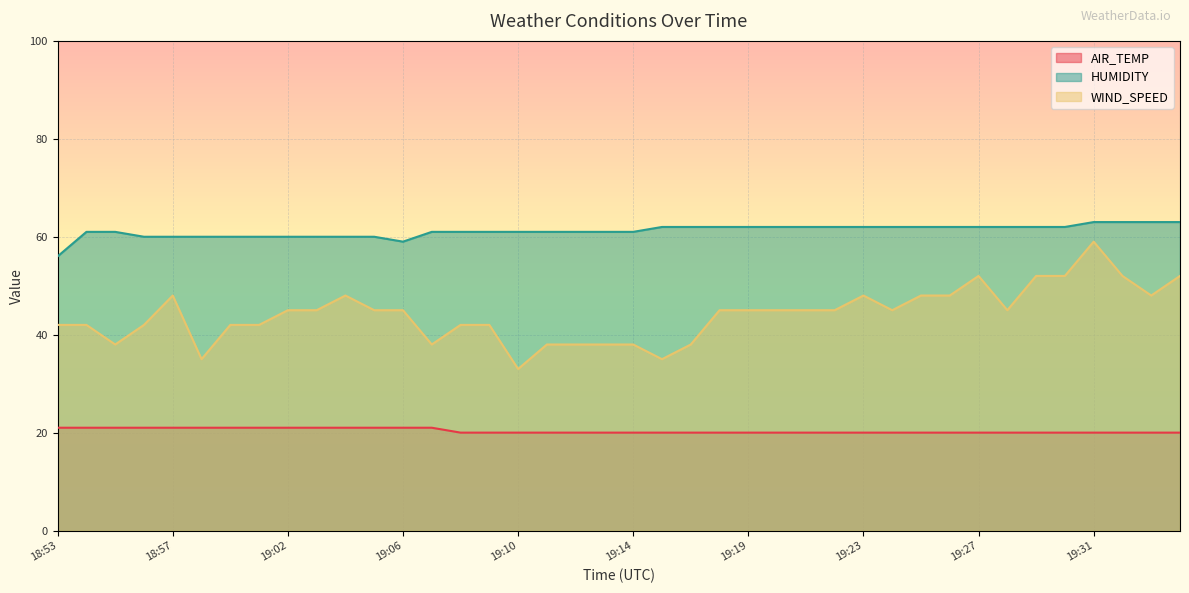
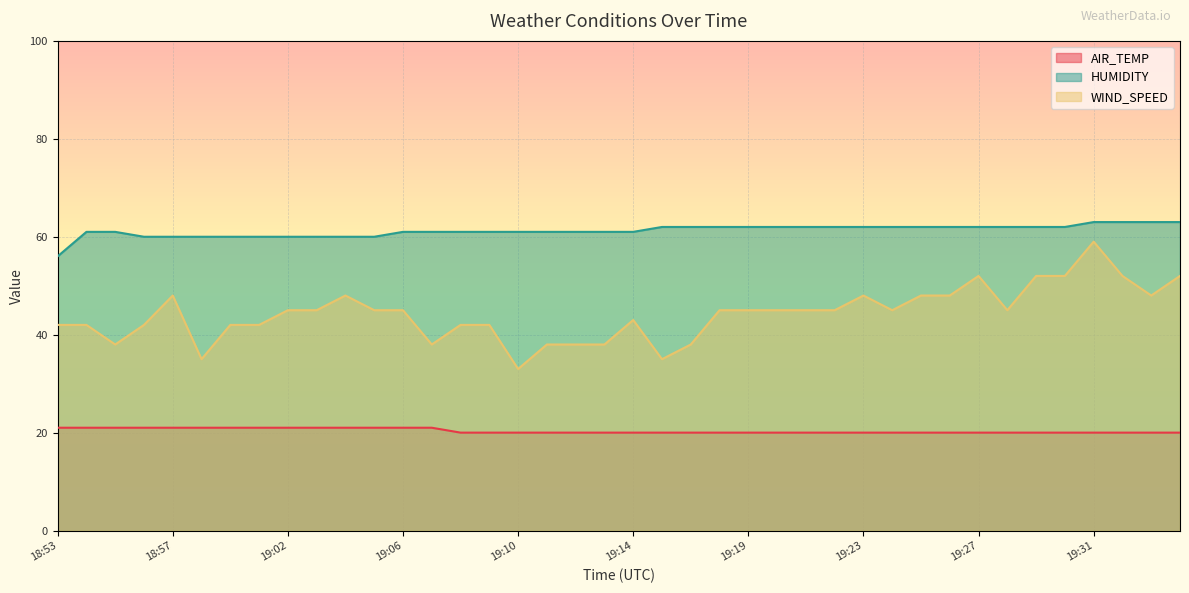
HUMIDITY, 19:06: 59 -> 61
WIND_SPEED, 19:14: 38 -> 43
